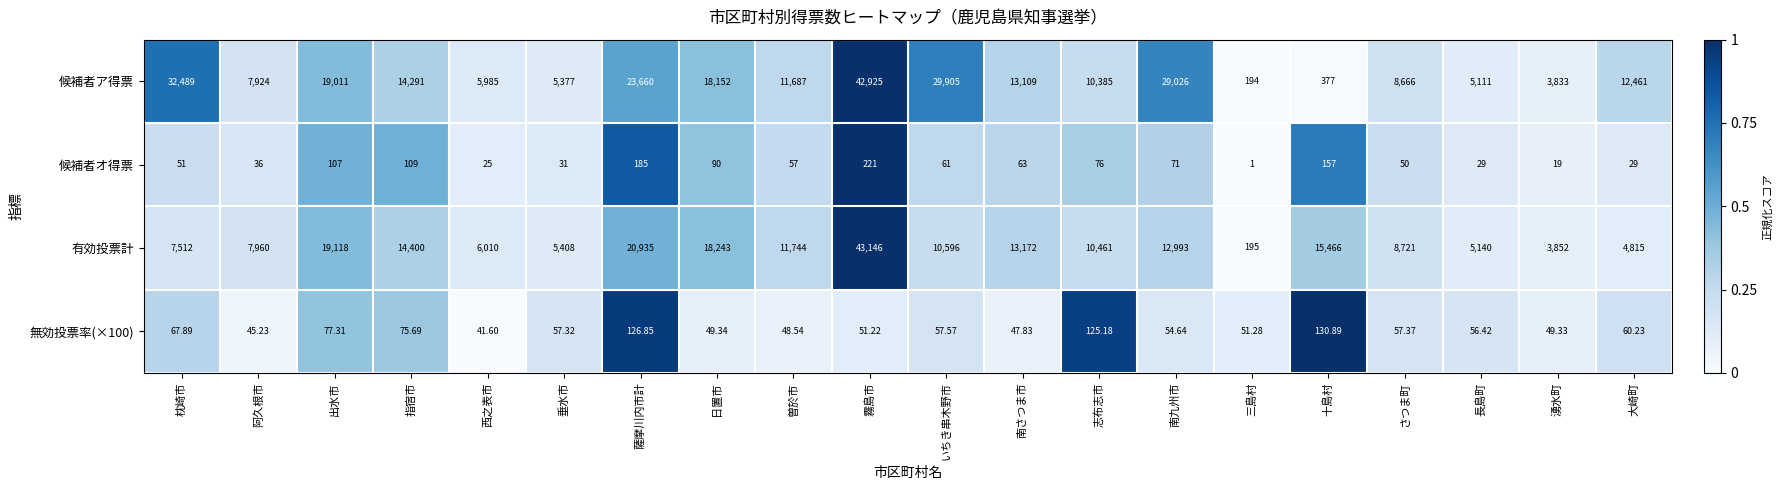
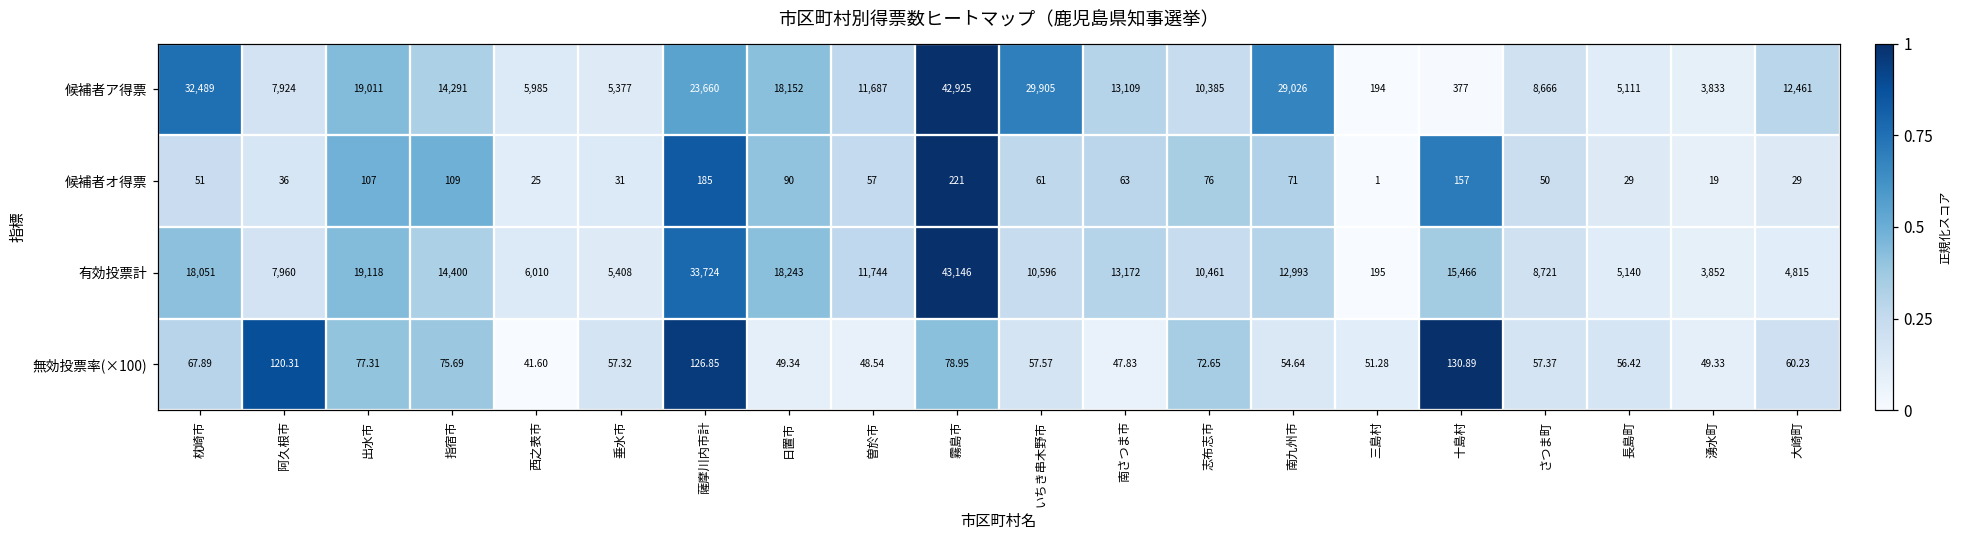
有効投票計, 枕崎市: 7,512 -> 18,051
有効投票計, 薩摩川内市計: 20,935 -> 33,724
無効投票率(×100), 阿久根市: 45.23 -> 120.31
無効投票率(×100), 霧島市: 51.22 -> 78.95
無効投票率(×100), 志布志市: 125.18 -> 72.65
